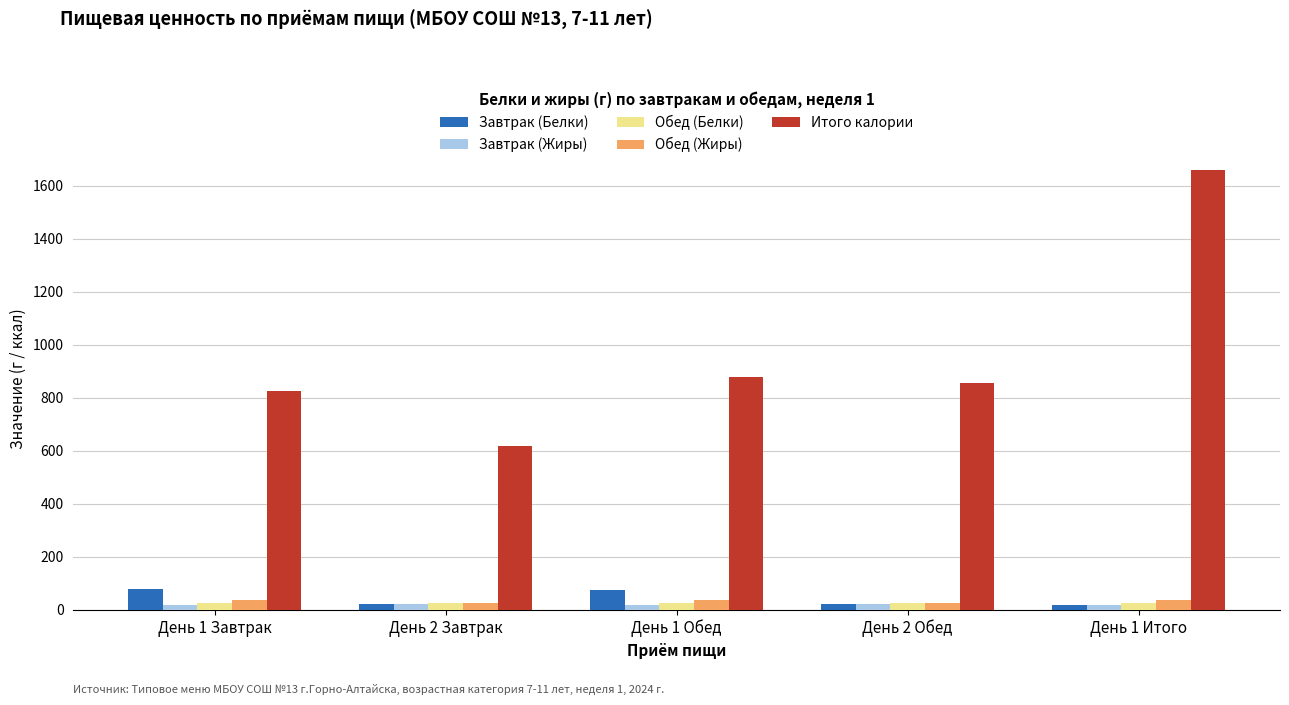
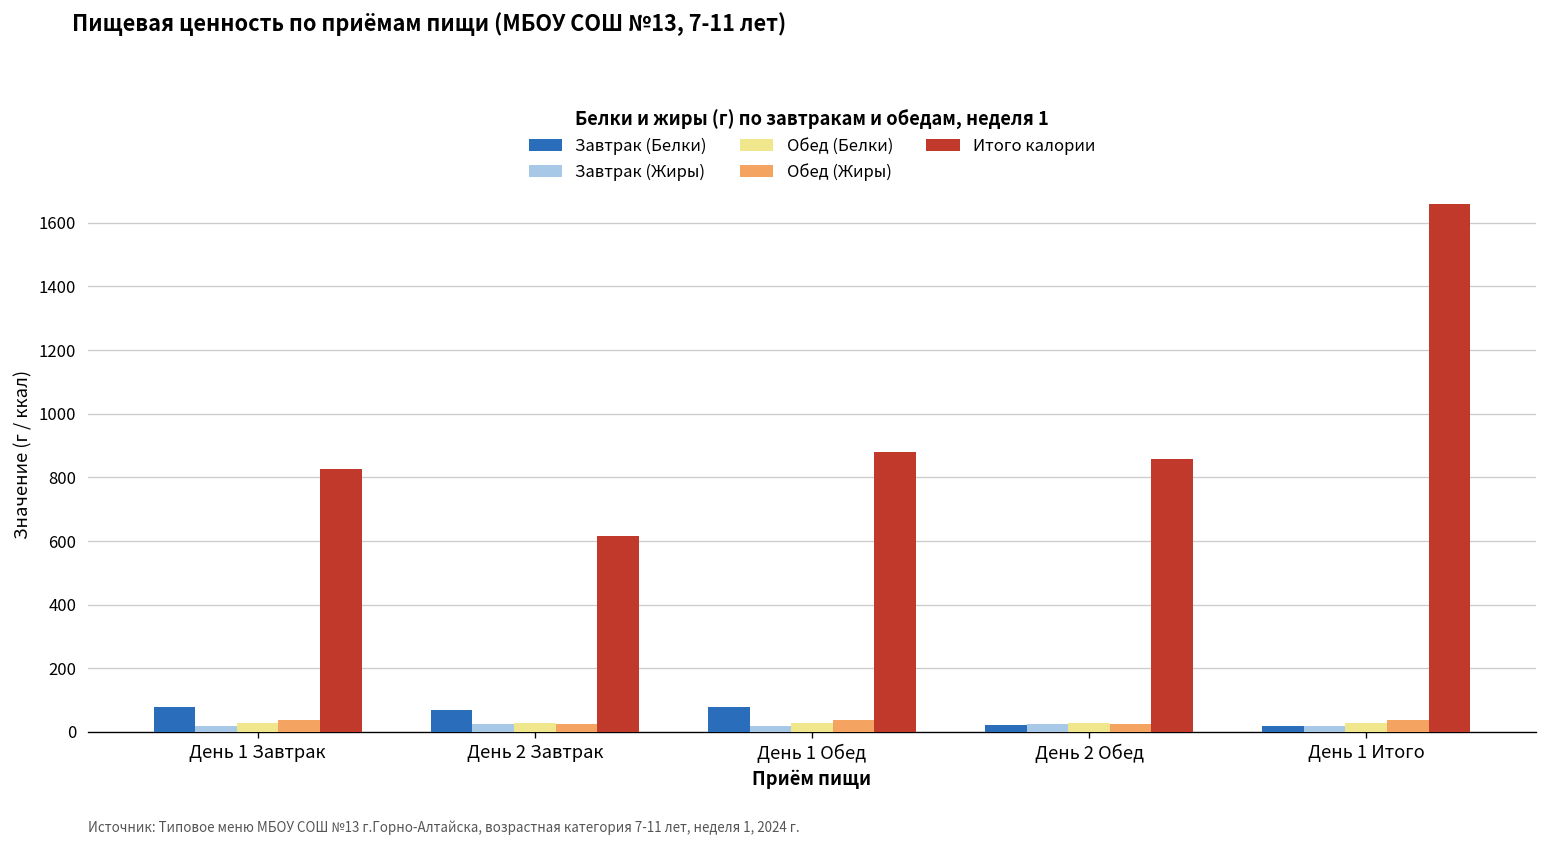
Завтрак (Белки), День 2 Завтрак: 20 -> 70
